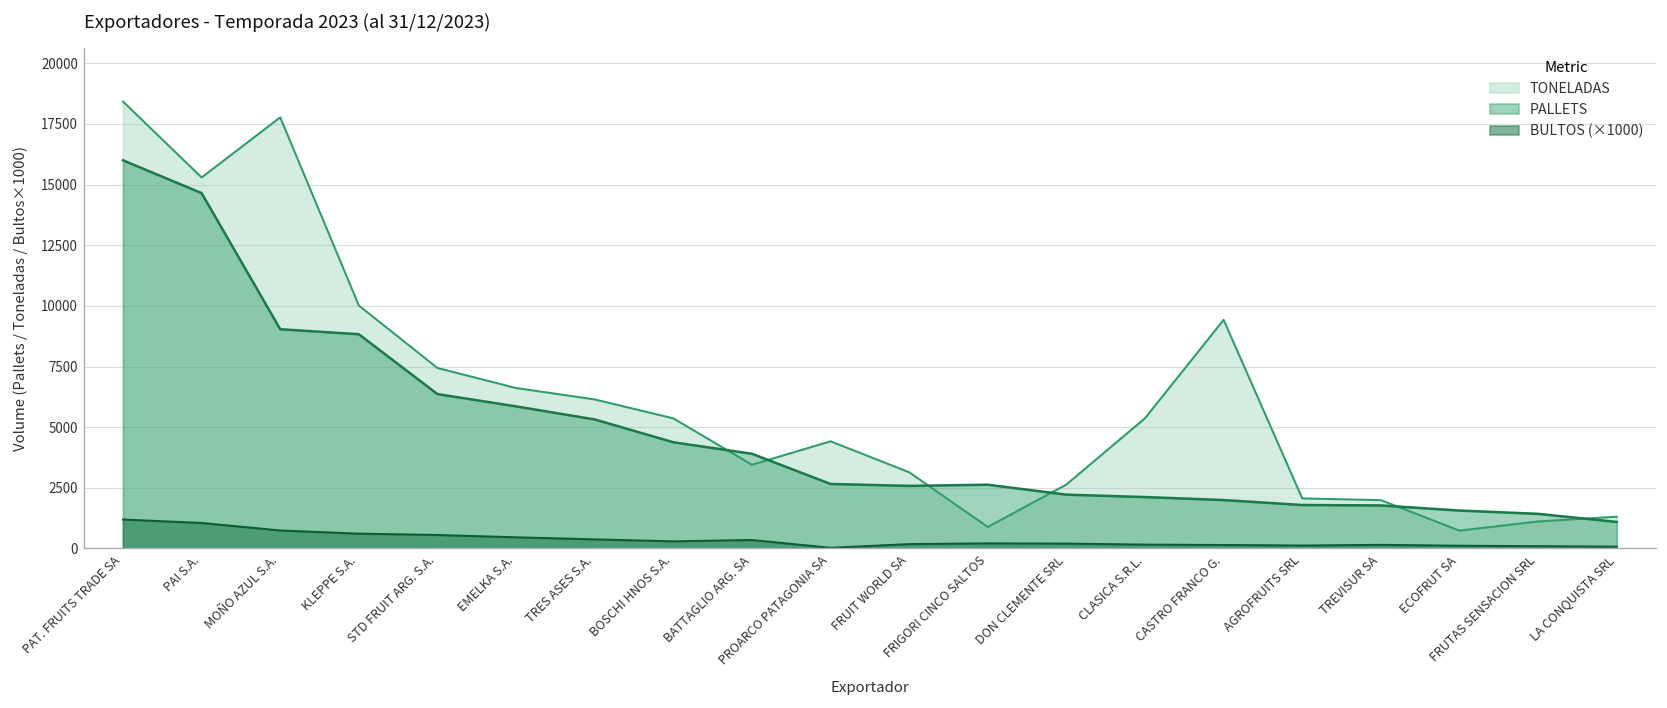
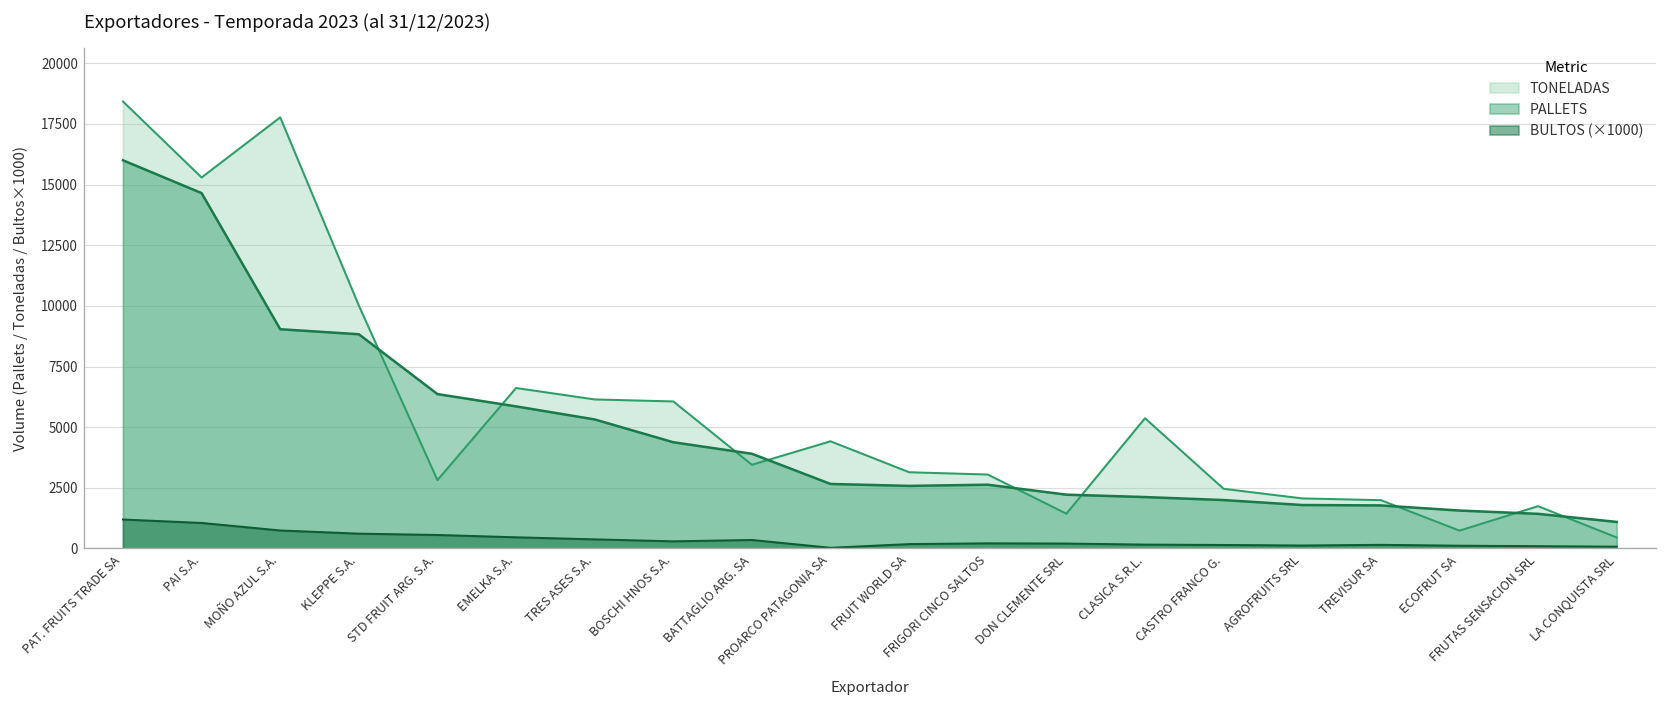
TONELADAS, STD FRUIT ARG. S.A.: 7400 -> 2800
TONELADAS, BOSCHI HNOS S.A.: 5400 -> 6100
TONELADAS, FRIGORI CINCO SALTOS: 900 -> 3000
TONELADAS, DON CLEMENTE SRL: 2600 -> 1400
TONELADAS, CASTRO FRANCO G.: 9400 -> 2500
TONELADAS, FRUTAS SENSACION SRL: 1100 -> 1700
TONELADAS, LA CONQUISTA SRL: 1300 -> 500
